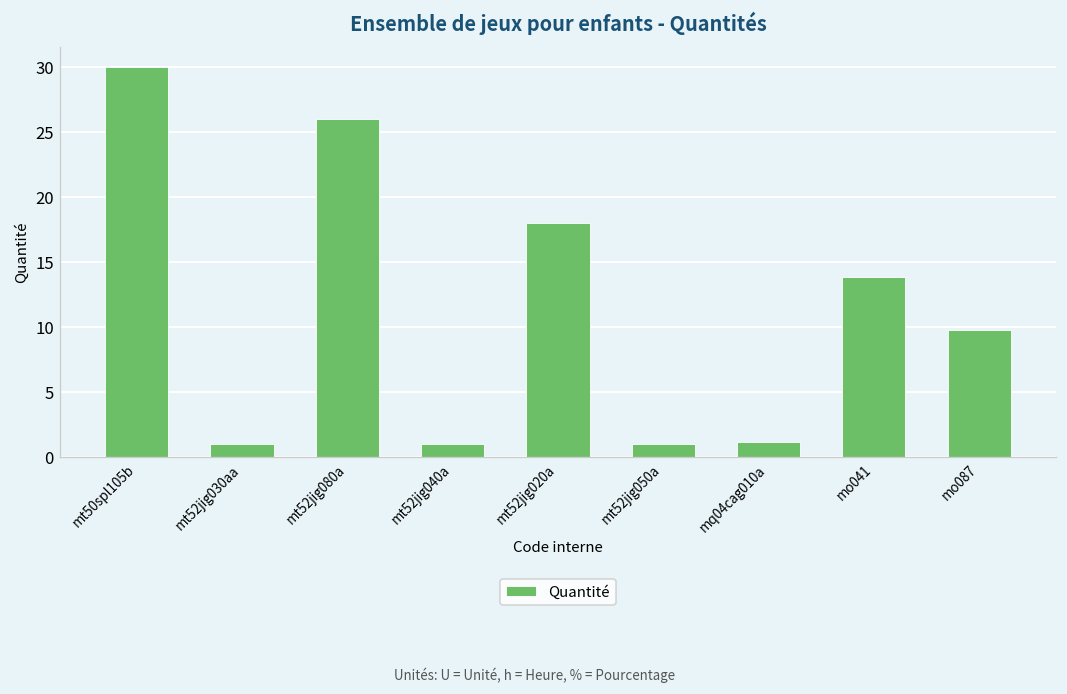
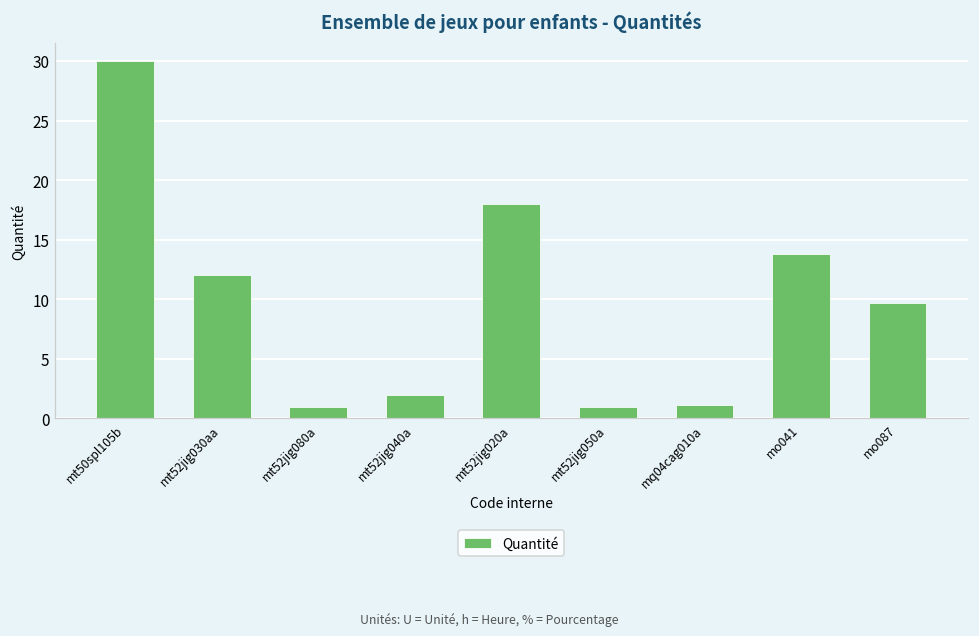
mt52jig030aa: 1 -> 12
mt52jig080a: 26 -> 1
mt52jig040a: 1 -> 2
